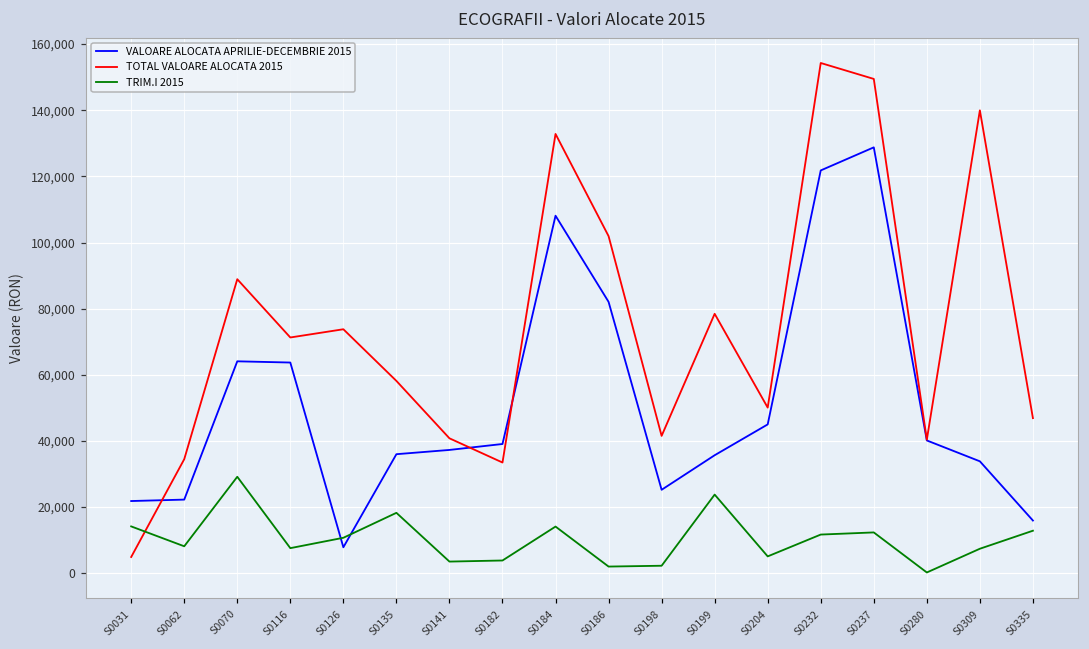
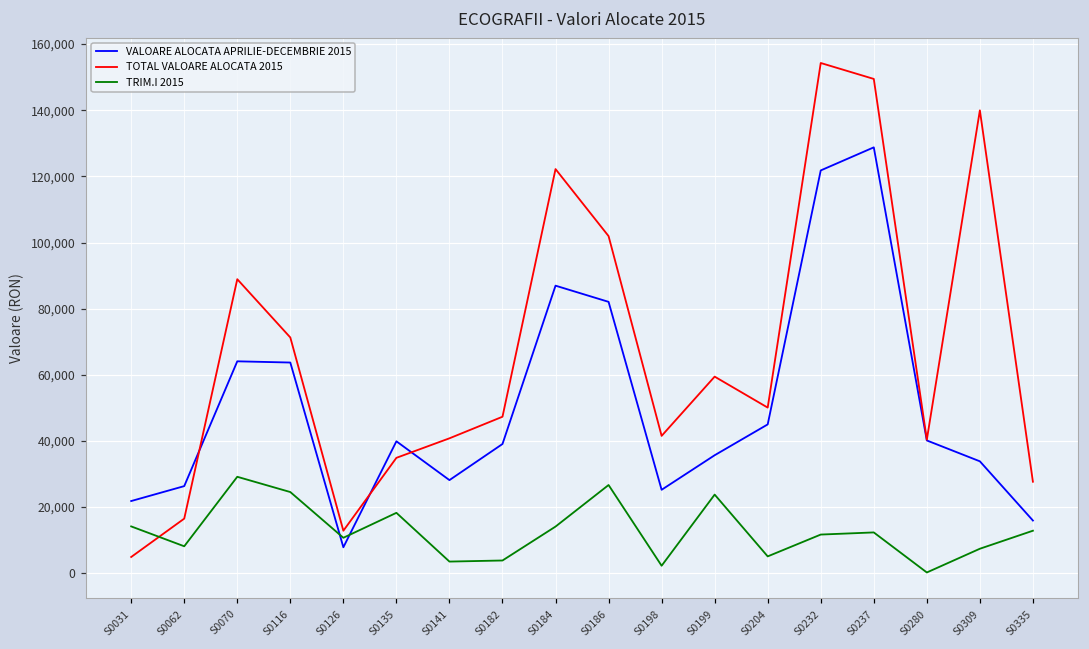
VALOARE ALOCATA APRILIE-DECEMBRIE 2015, S0062: 22,000 -> 26,000
TOTAL VALOARE ALOCATA 2015, S0062: 34,000 -> 17,000
TRIM.I 2015, S0116: 8,000 -> 25,000
TOTAL VALOARE ALOCATA 2015, S0126: 74,000 -> 13,000
VALOARE ALOCATA APRILIE-DECEMBRIE 2015, S0135: 36,000 -> 40,000
TOTAL VALOARE ALOCATA 2015, S0135: 58,000 -> 35,000
VALOARE ALOCATA APRILIE-DECEMBRIE 2015, S0141: 37,000 -> 28,000
TOTAL VALOARE ALOCATA 2015, S0182: 33,000 -> 47,000
VALOARE ALOCATA APRILIE-DECEMBRIE 2015, S0184: 108,000 -> 87,000
TOTAL VALOARE ALOCATA 2015, S0184: 133,000 -> 122,000
TRIM.I 2015, S0186: 2,000 -> 27,000
TOTAL VALOARE ALOCATA 2015, S0199: 78,000 -> 59,000
TOTAL VALOARE ALOCATA 2015, S0335: 47,000 -> 28,000
